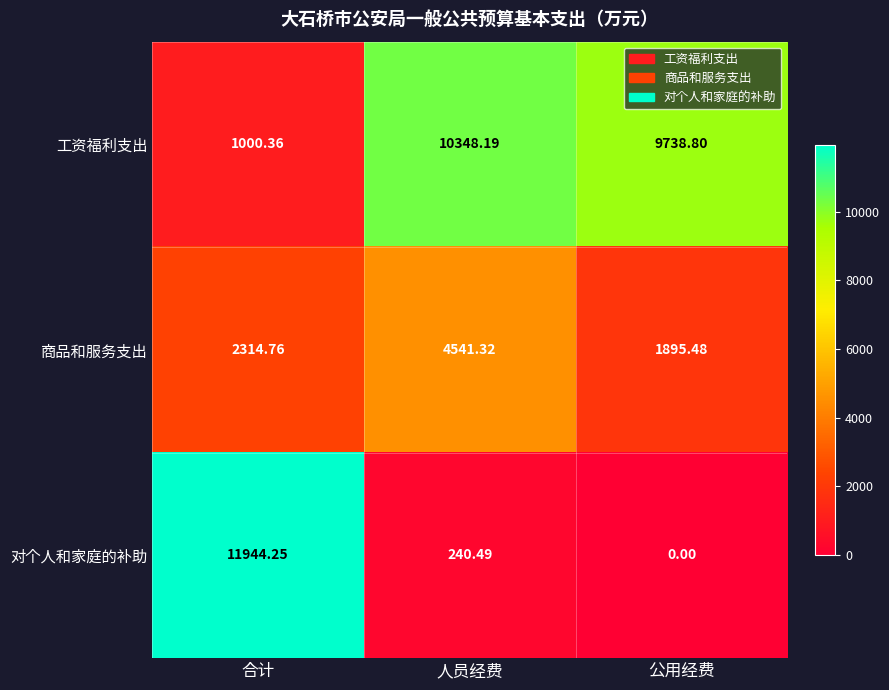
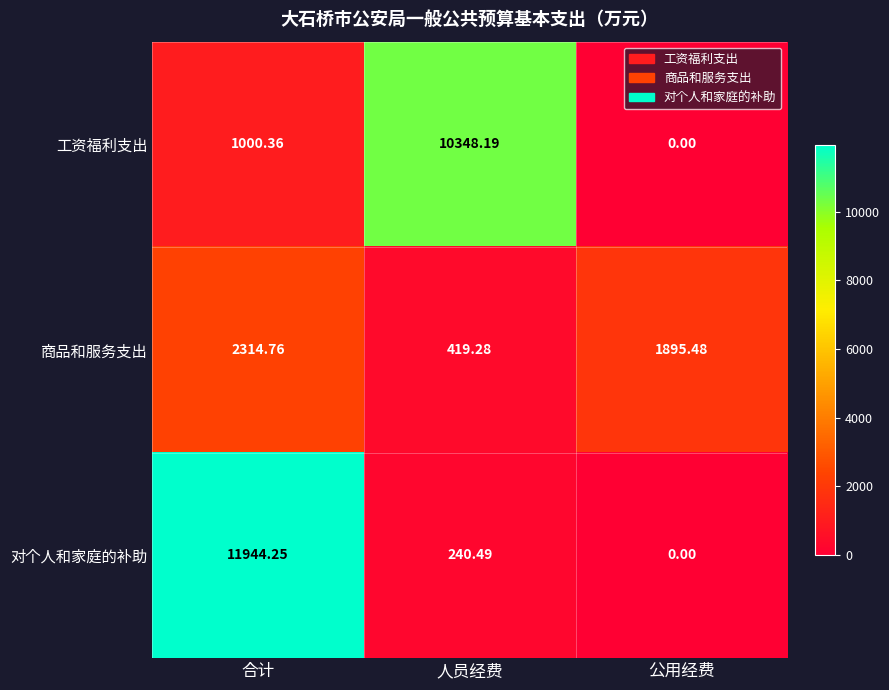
工资福利支出, 公用经费: 9738.80 -> 0.00
商品和服务支出, 人员经费: 4541.32 -> 419.28
